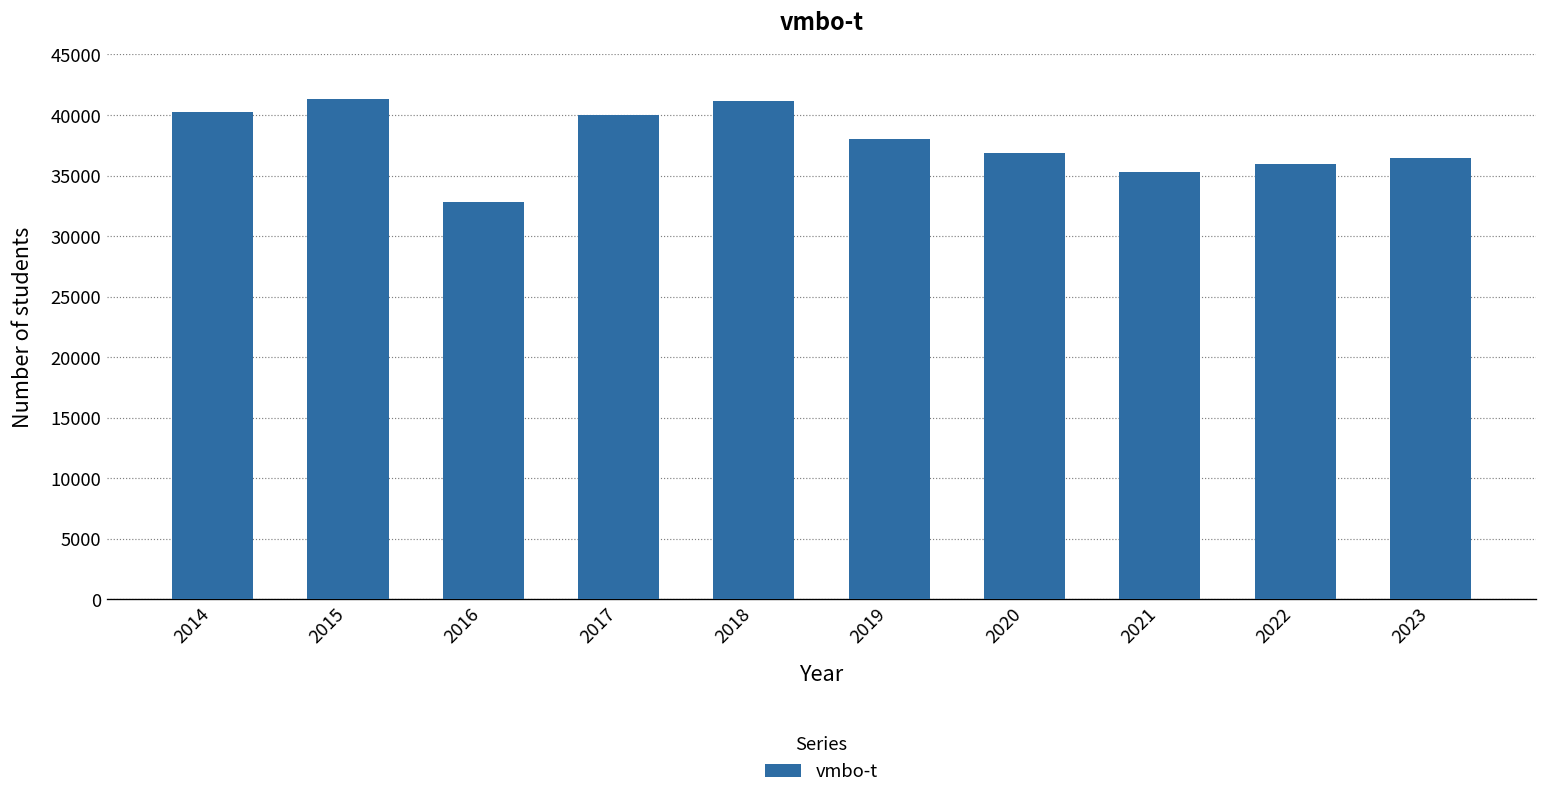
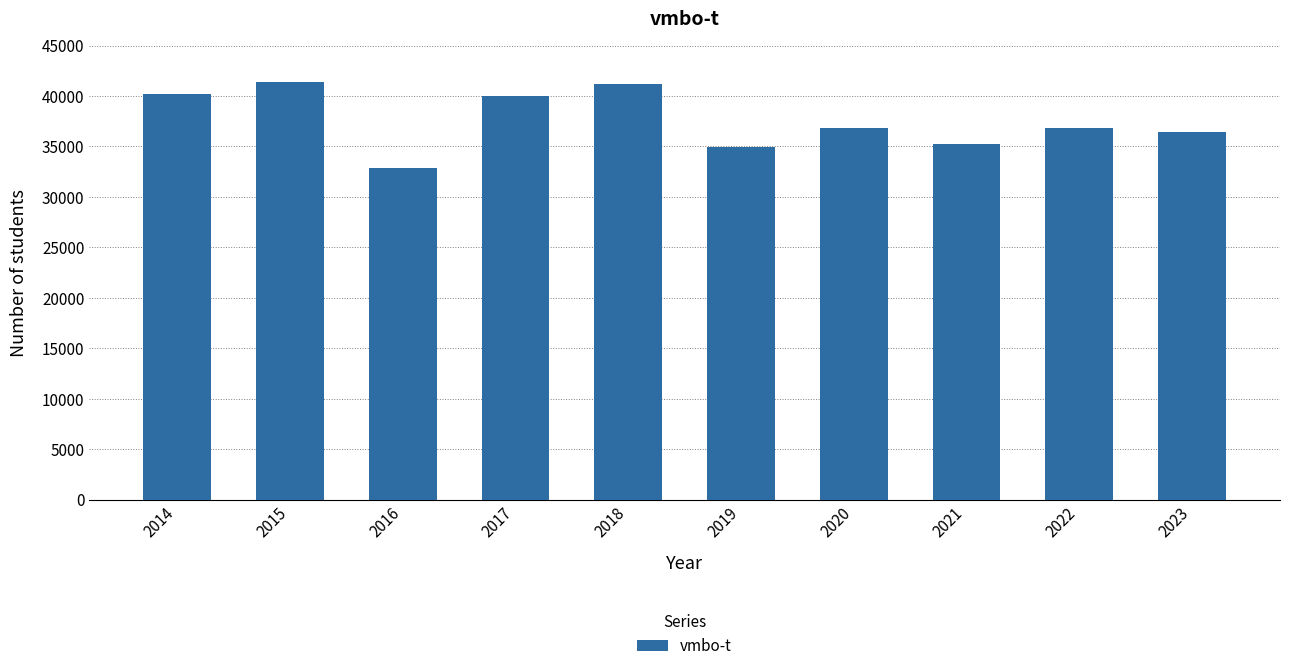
2019: 38000 -> 35000
2022: 35900 -> 36900
